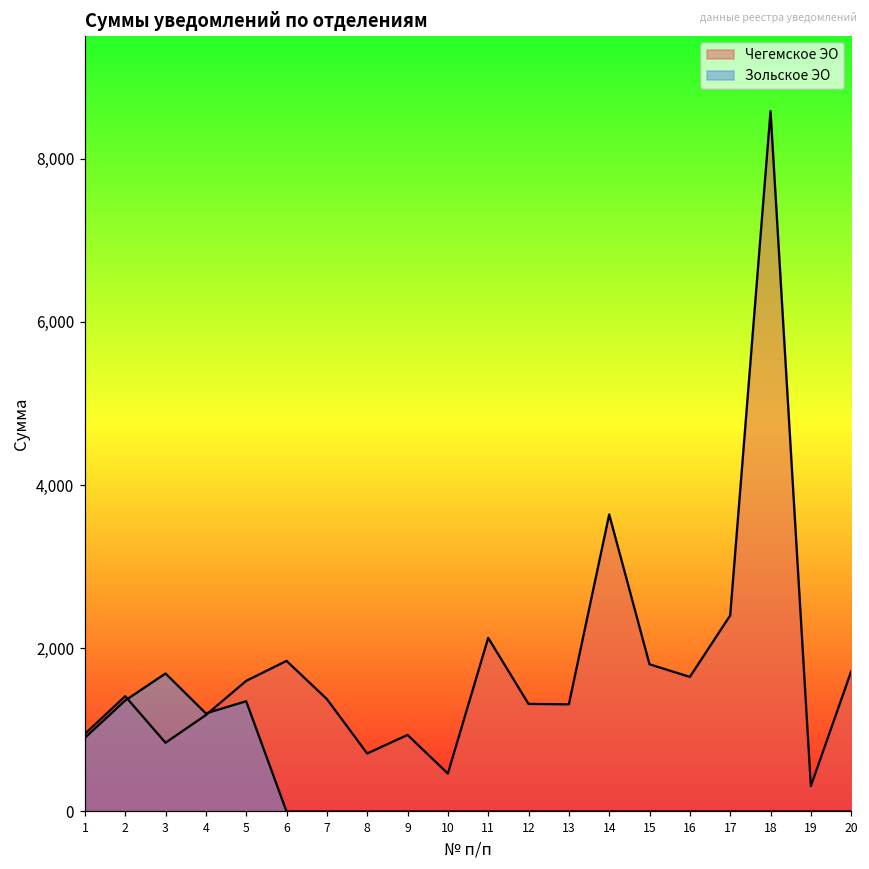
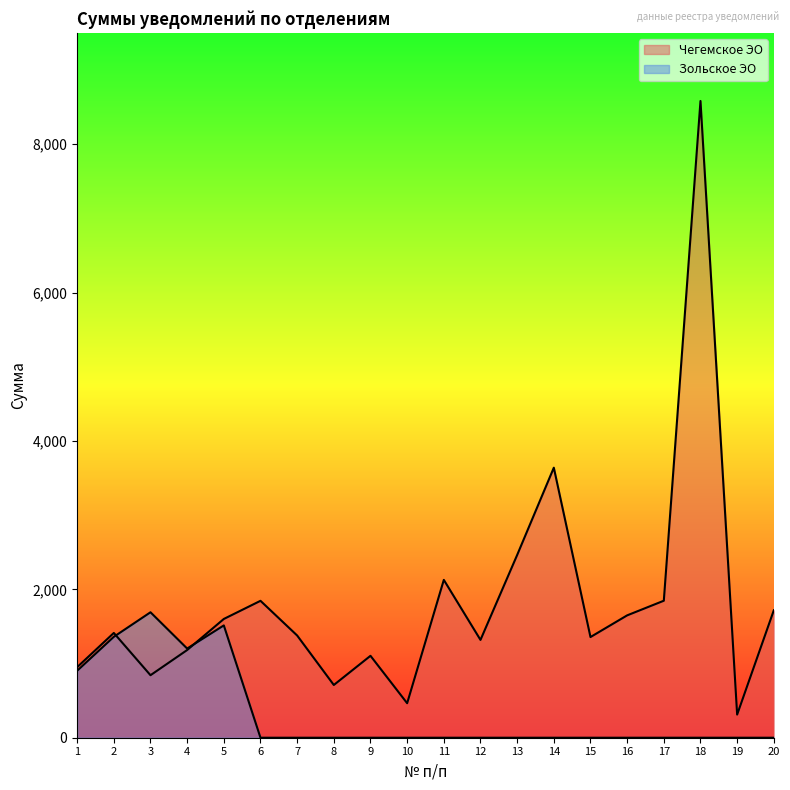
Зольское ЭО, 5: 1,400 -> 1,500
Чегемское ЭО, 9: 900 -> 1,100
Чегемское ЭО, 13: 1,300 -> 2,500
Чегемское ЭО, 15: 1,800 -> 1,400
Чегемское ЭО, 17: 2,400 -> 1,800
